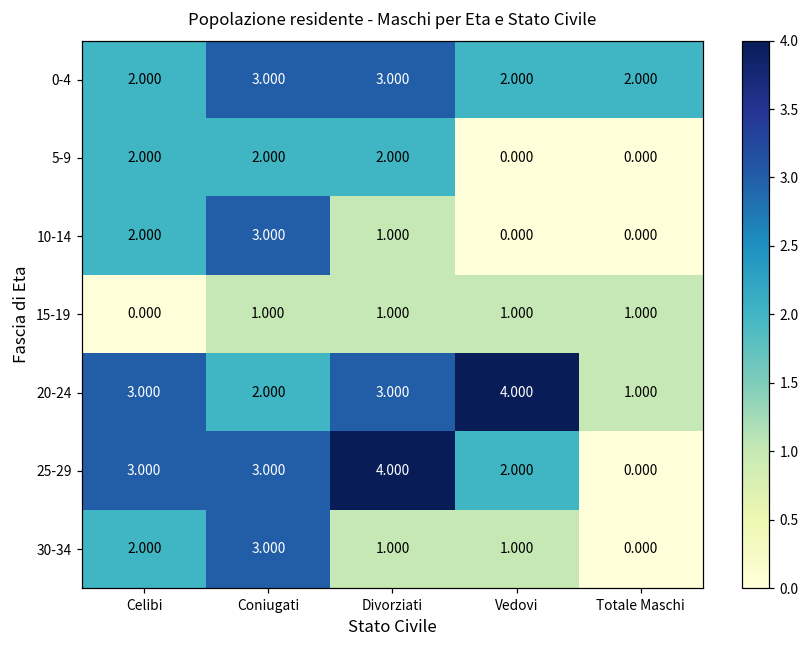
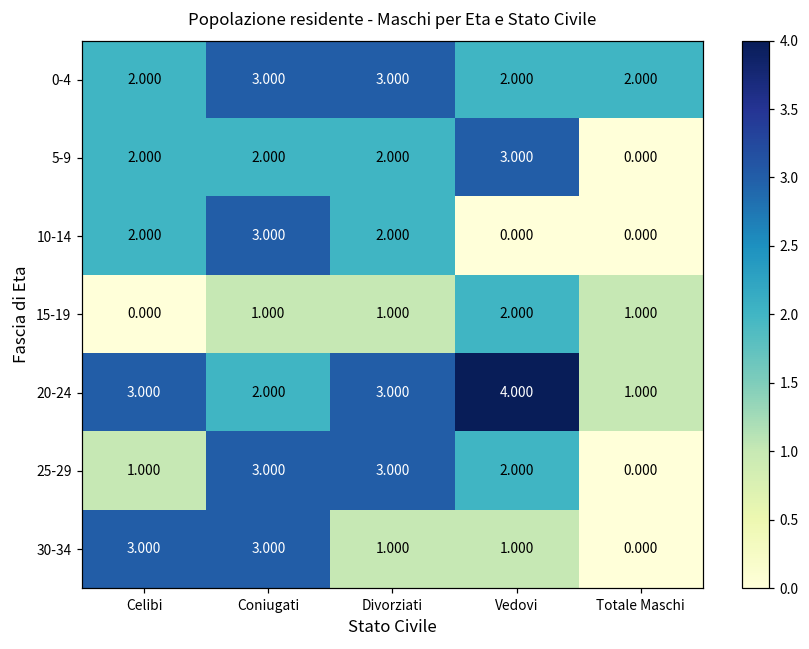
5-9, Vedovi: 0.000 -> 3.000
10-14, Divorziati: 1.000 -> 2.000
15-19, Vedovi: 1.000 -> 2.000
25-29, Celibi: 3.000 -> 1.000
25-29, Divorziati: 4.000 -> 3.000
30-34, Celibi: 2.000 -> 3.000
